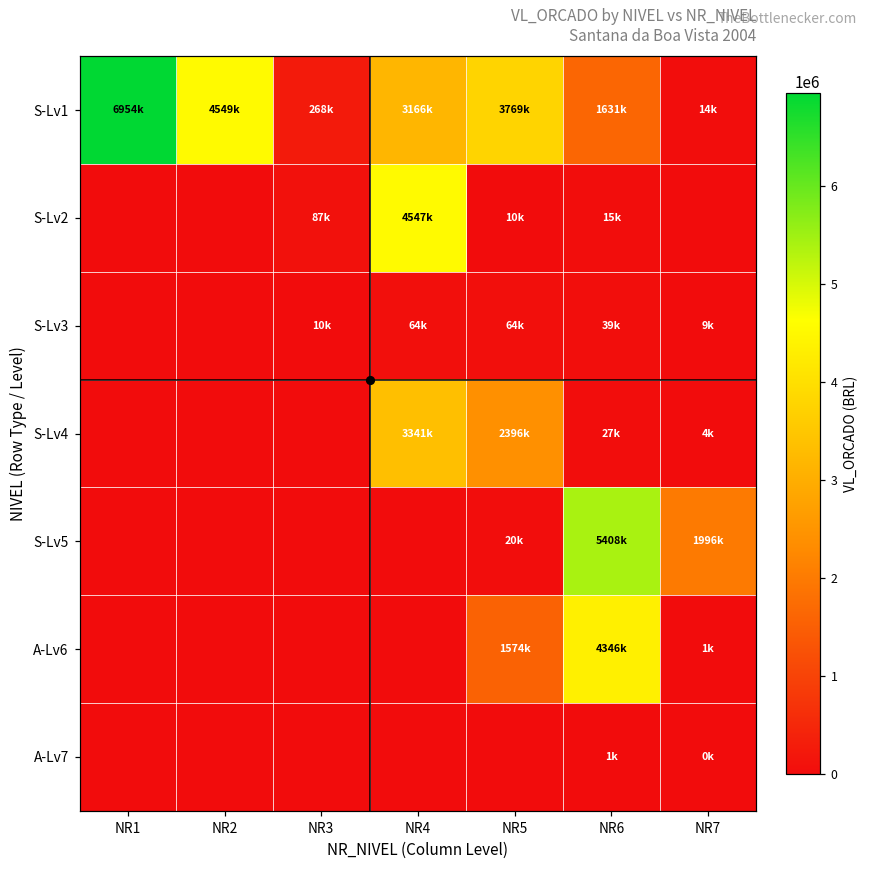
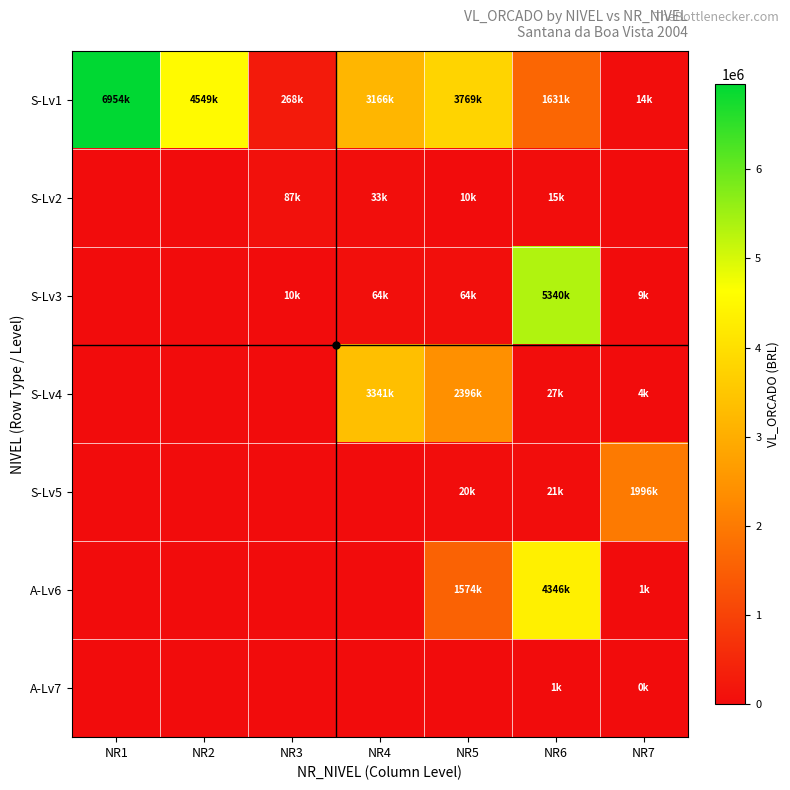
S-Lv2, NR4: 4547k -> 33k
S-Lv3, NR6: 39k -> 5340k
S-Lv5, NR6: 5408k -> 21k
